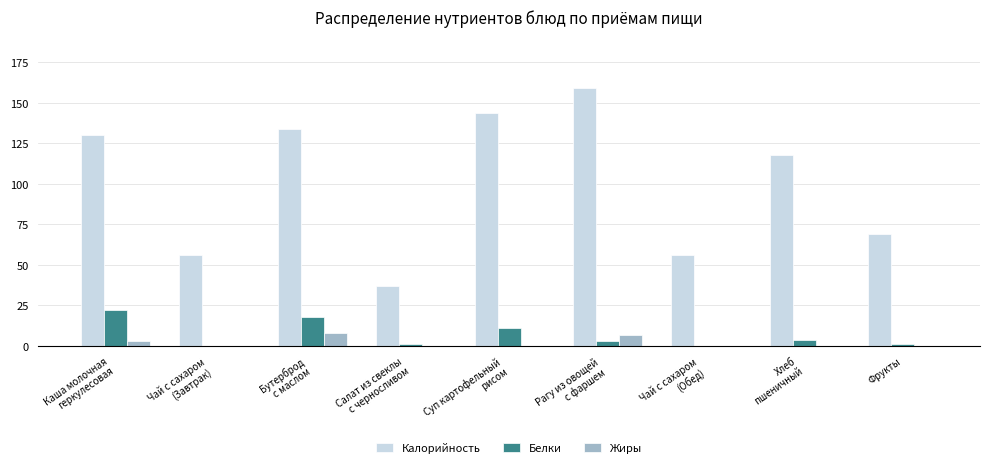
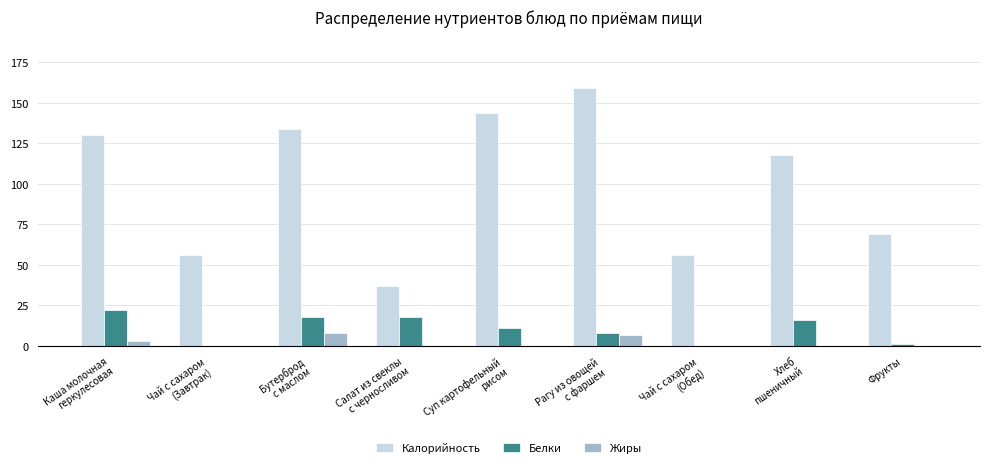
Белки, Салат из свеклы с черносливом: 1 -> 18
Белки, Рагу из овощей с фаршем: 3 -> 8
Белки, Хлеб пшеничный: 4 -> 16
